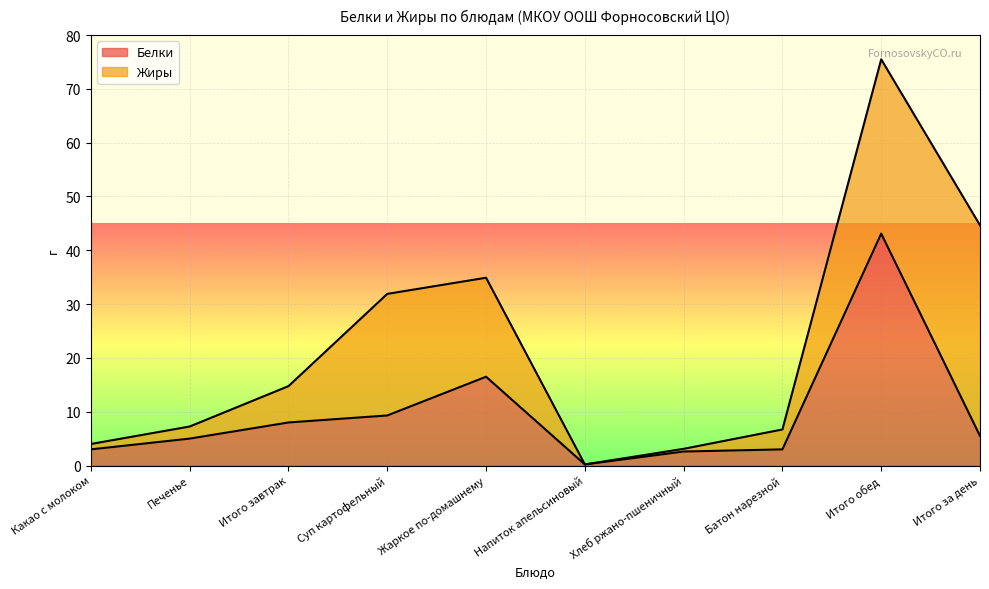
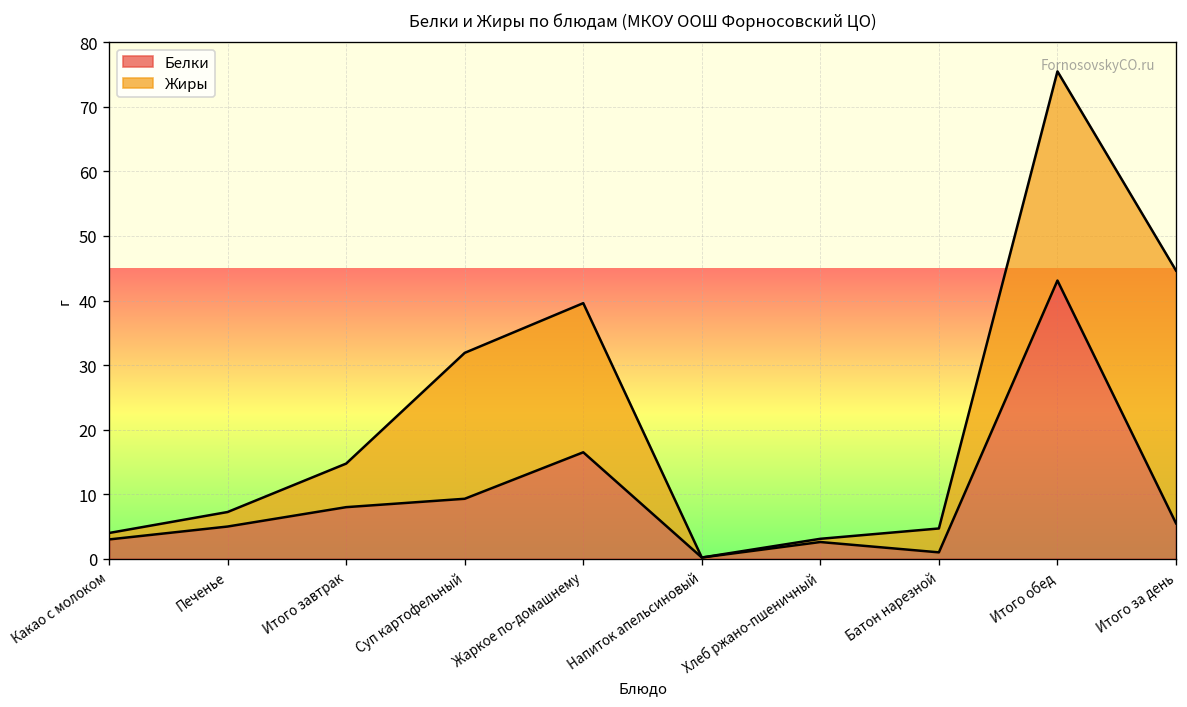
Жиры, Жаркое по-домашнему: 18 -> 23
Белки, Батон нарезной: 3 -> 1
